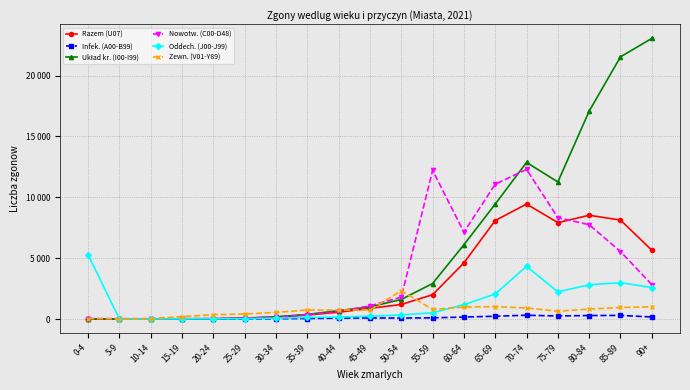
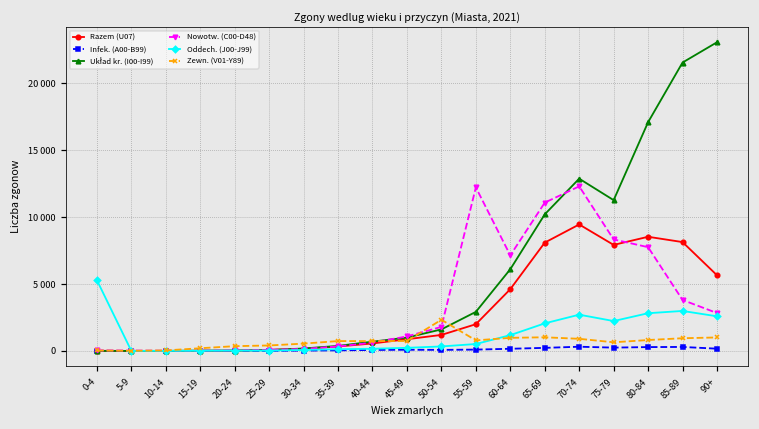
Układ kr. (I00-I99), 65-69: 9400 -> 10200
Oddech. (J00-J99), 70-74: 4300 -> 2700
Nowotw. (C00-D48), 85-89: 5500 -> 3800
